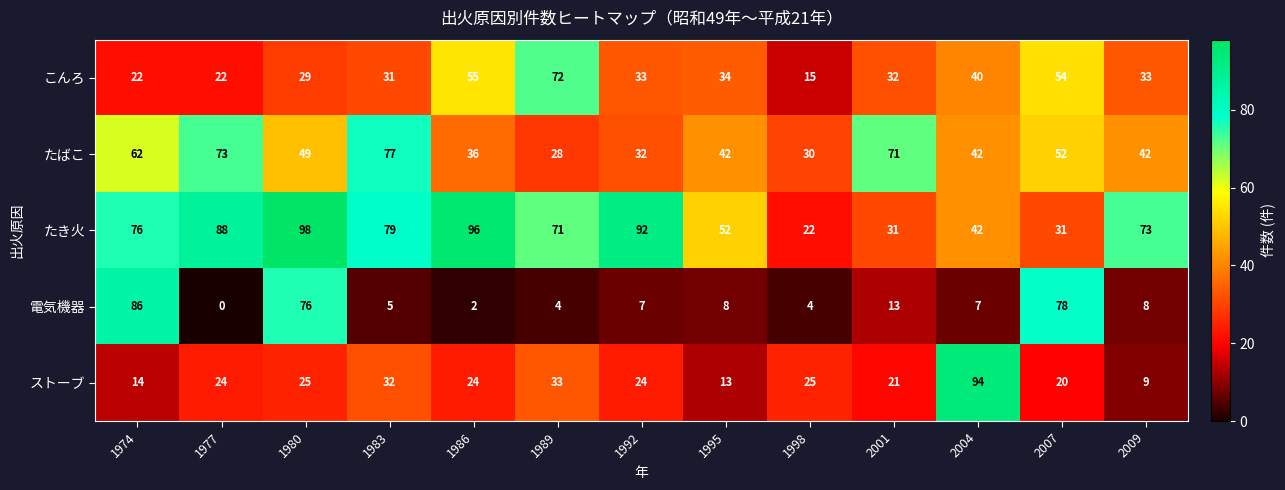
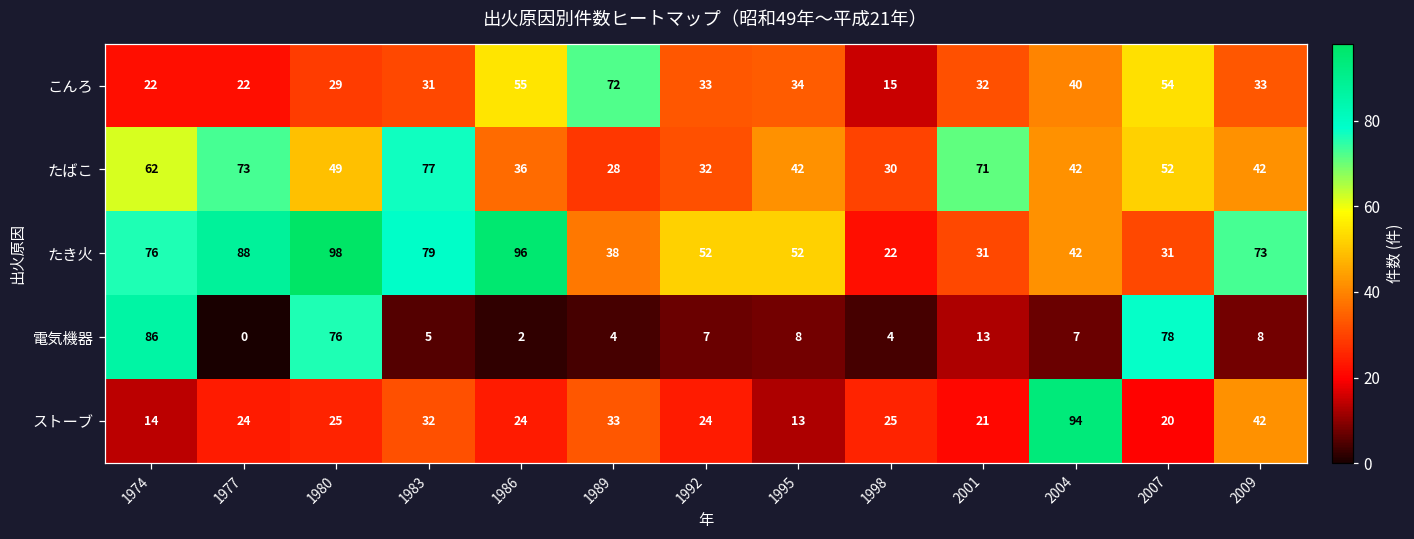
たき火, 1989: 71 -> 38
たき火, 1992: 92 -> 52
ストーブ, 2009: 9 -> 42
